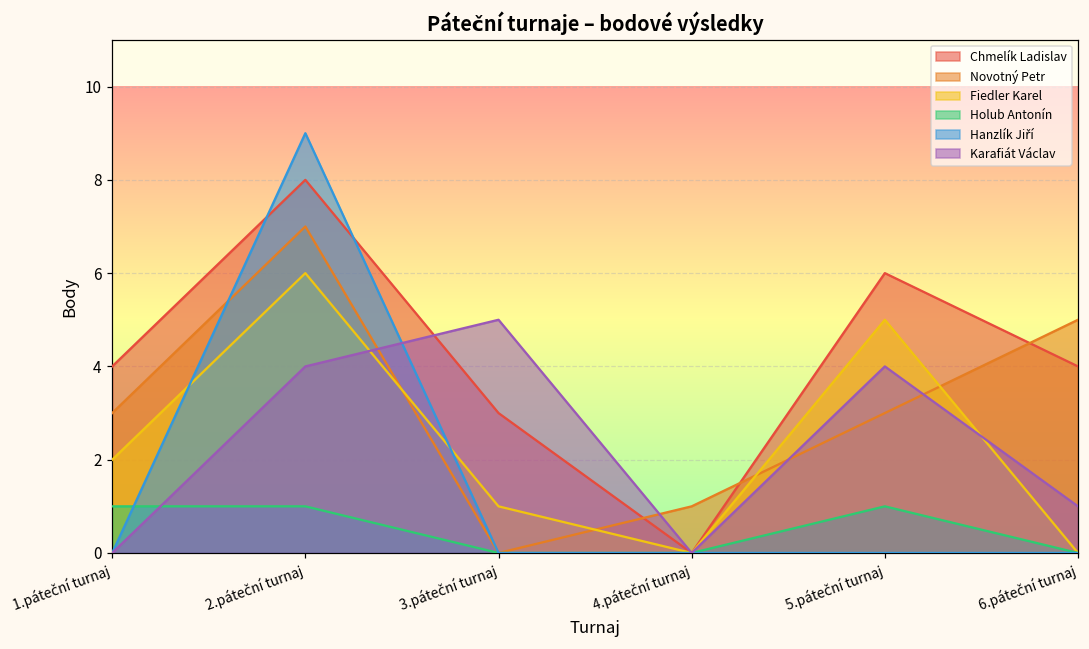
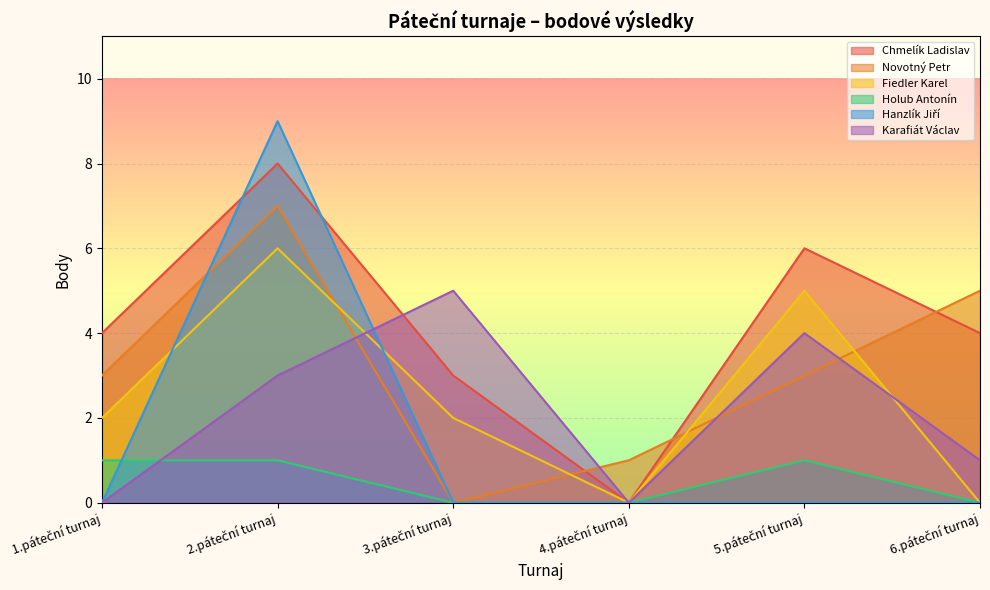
Karafiát Václav, 2.páteční turnaj: 4 -> 3
Fiedler Karel, 3.páteční turnaj: 1 -> 2
